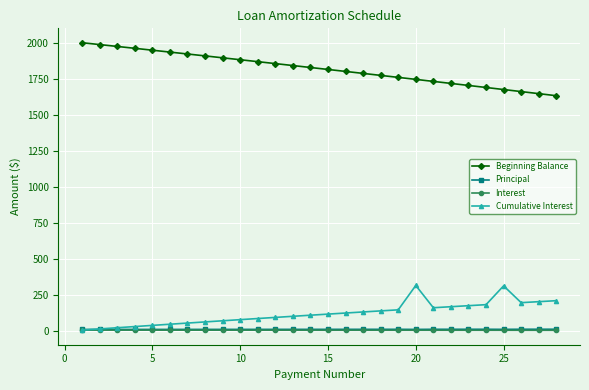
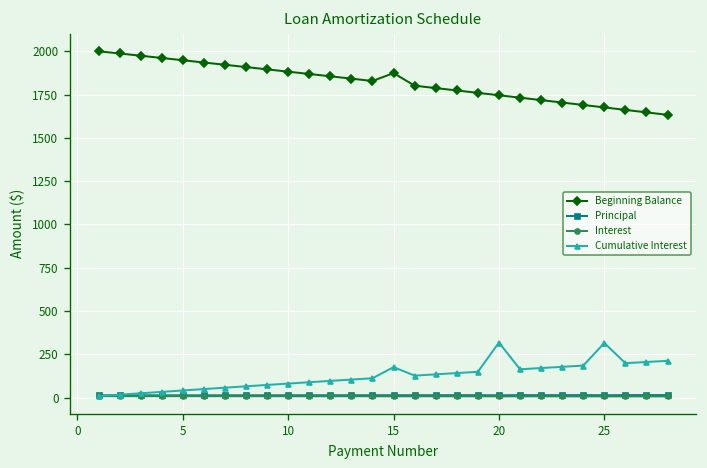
Beginning Balance, 15: 1810 -> 1870
Cumulative Interest, 15: 120 -> 180
